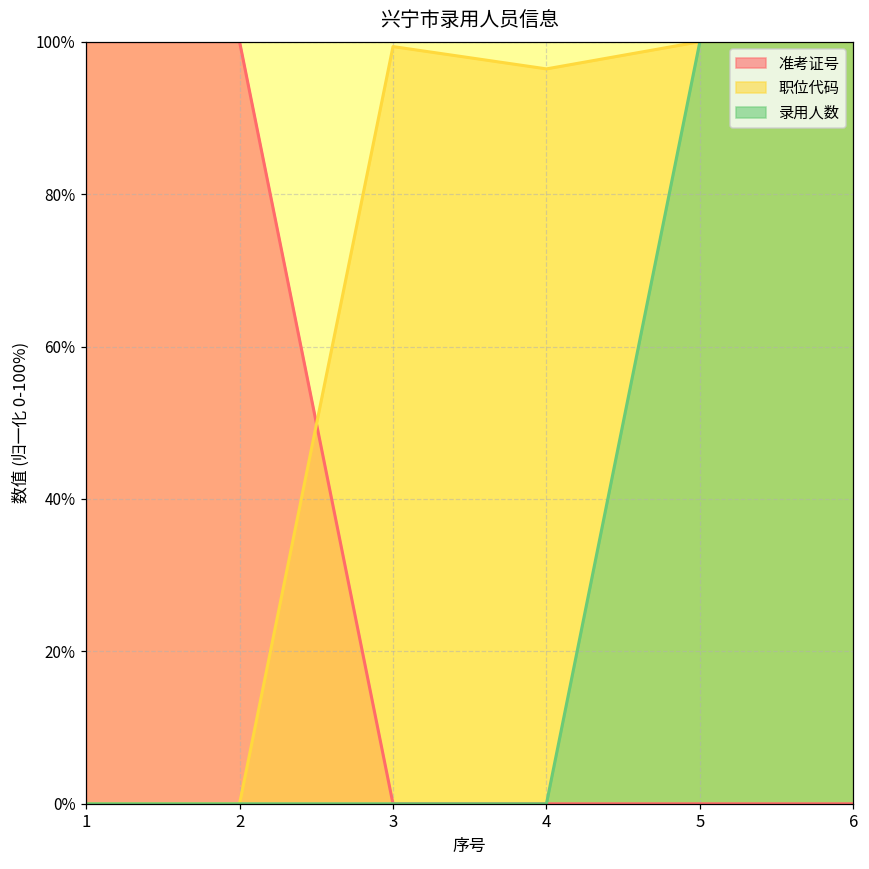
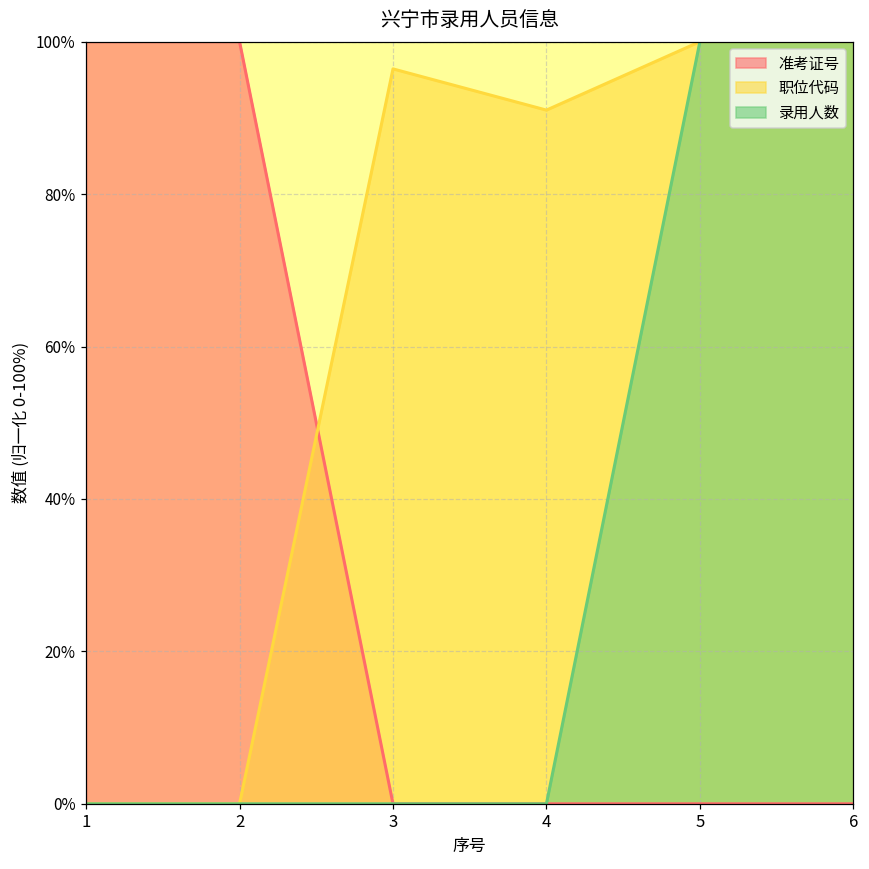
职位代码, 3: 99% -> 96%
职位代码, 4: 96% -> 91%
